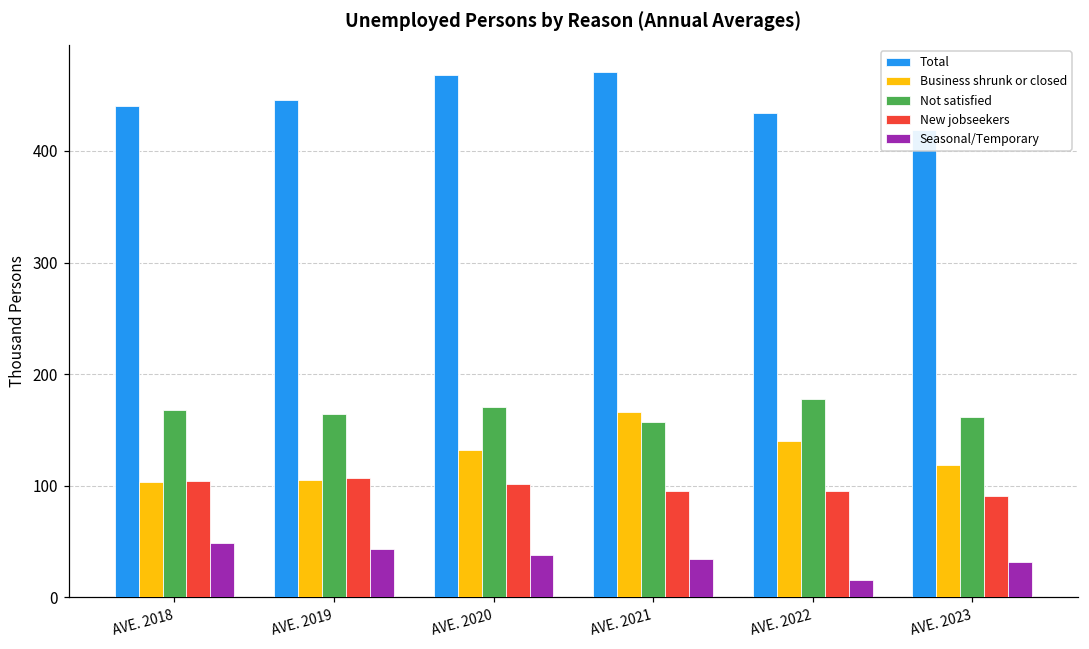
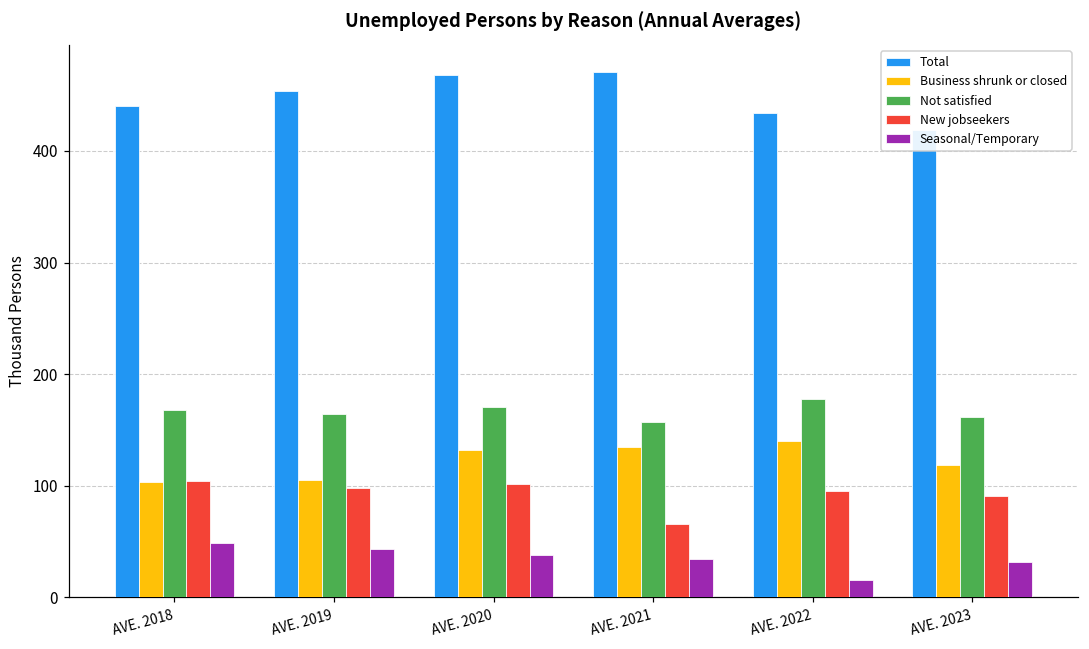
Total, AVE. 2019: 446 -> 454
New jobseekers, AVE. 2019: 107 -> 98
Business shrunk or closed, AVE. 2021: 166 -> 135
New jobseekers, AVE. 2021: 95 -> 66
